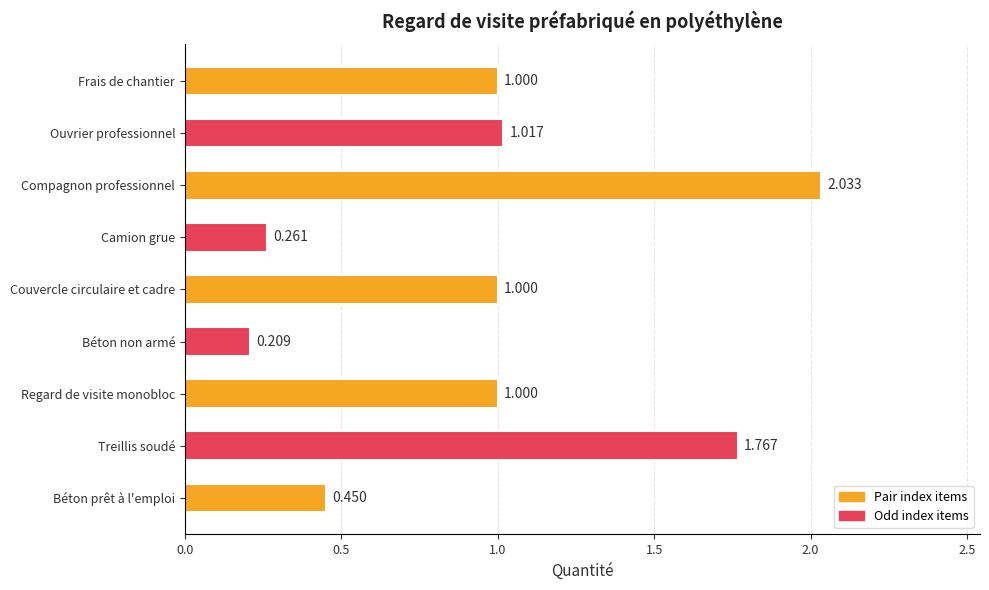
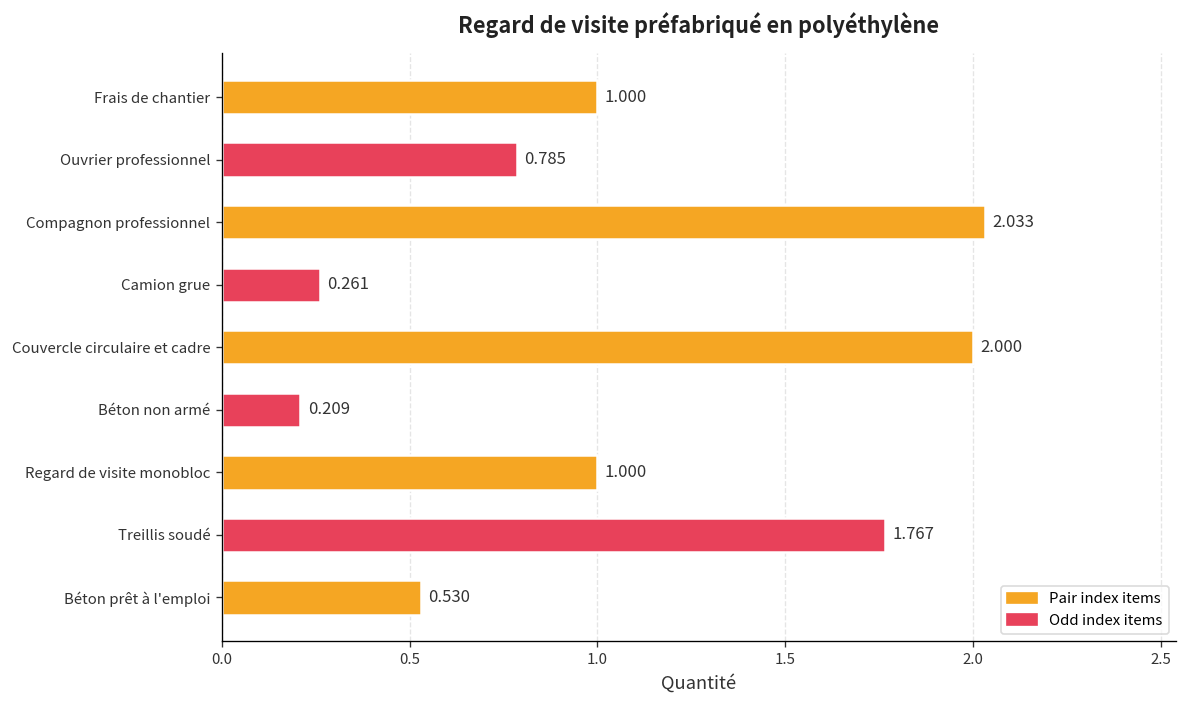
Ouvrier professionnel: 1.017 -> 0.785
Couvercle circulaire et cadre: 1.000 -> 2.000
Béton prêt à l'emploi: 0.450 -> 0.530
